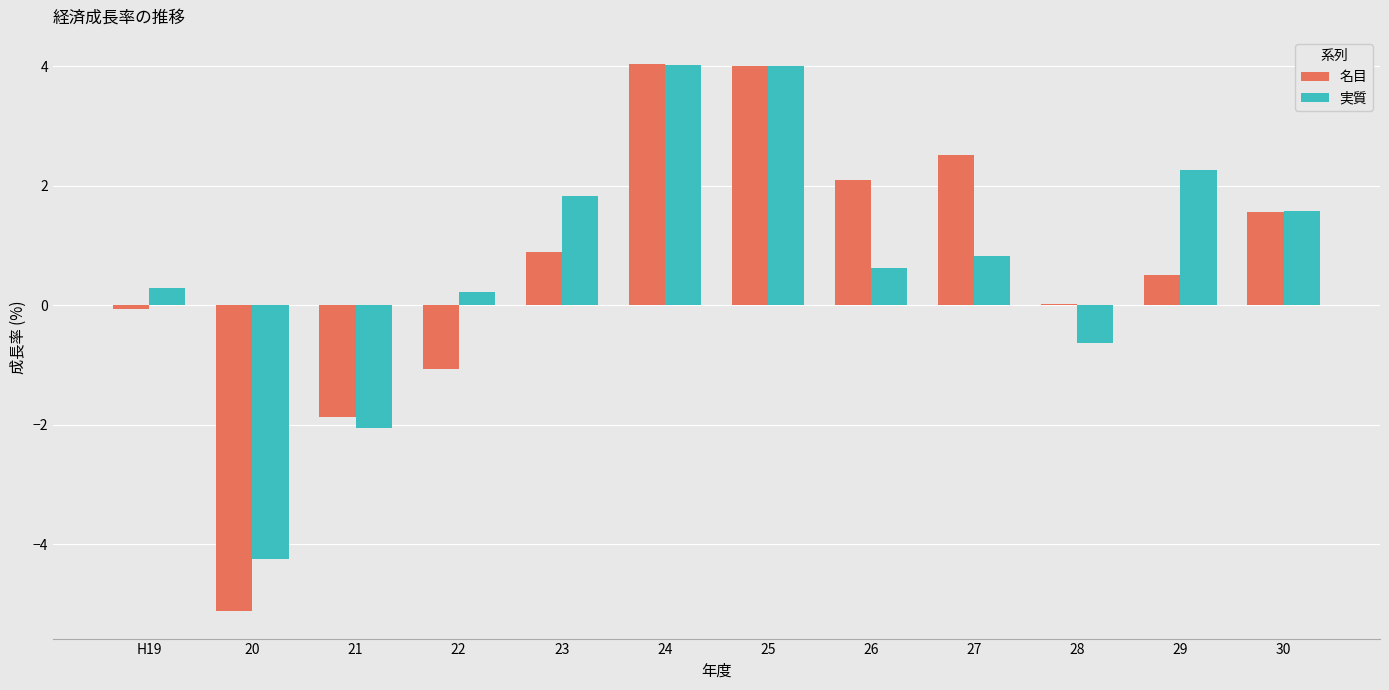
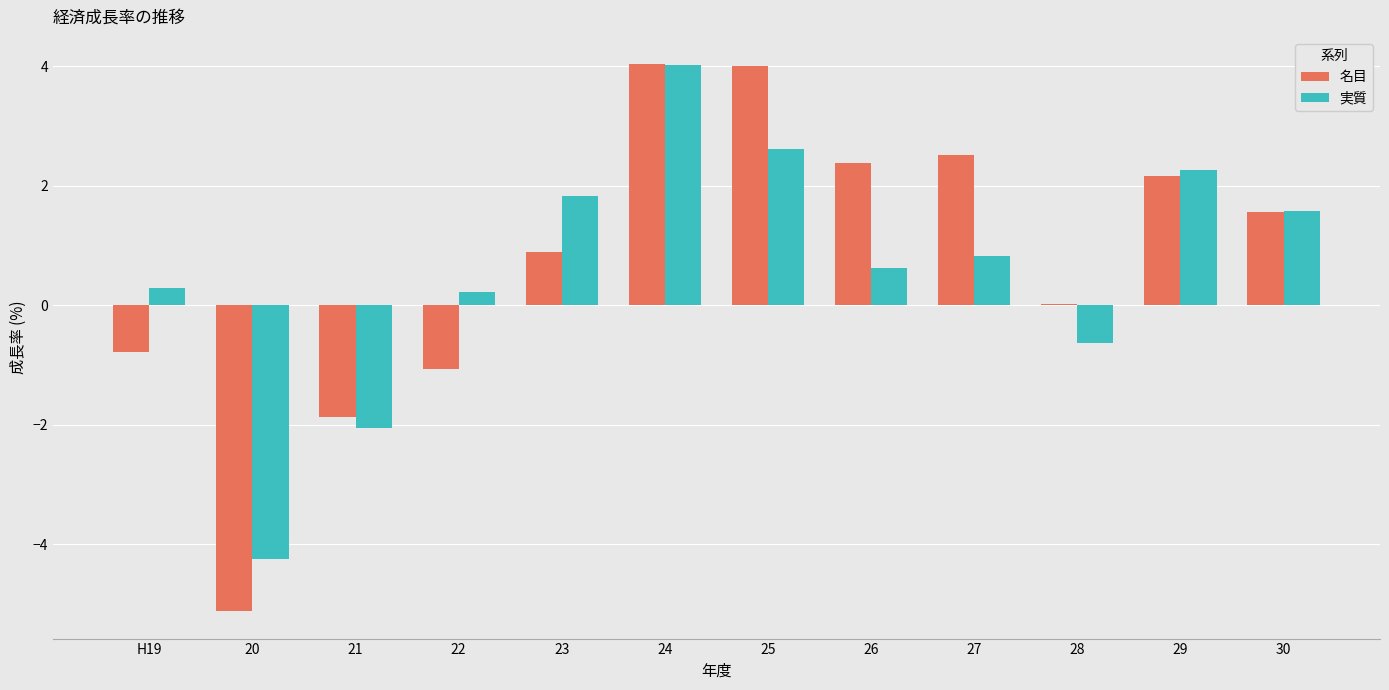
名目, H19: -0.1 -> -0.8
実質, 25: 4.0 -> 2.6
名目, 26: 2.1 -> 2.4
名目, 29: 0.5 -> 2.2
